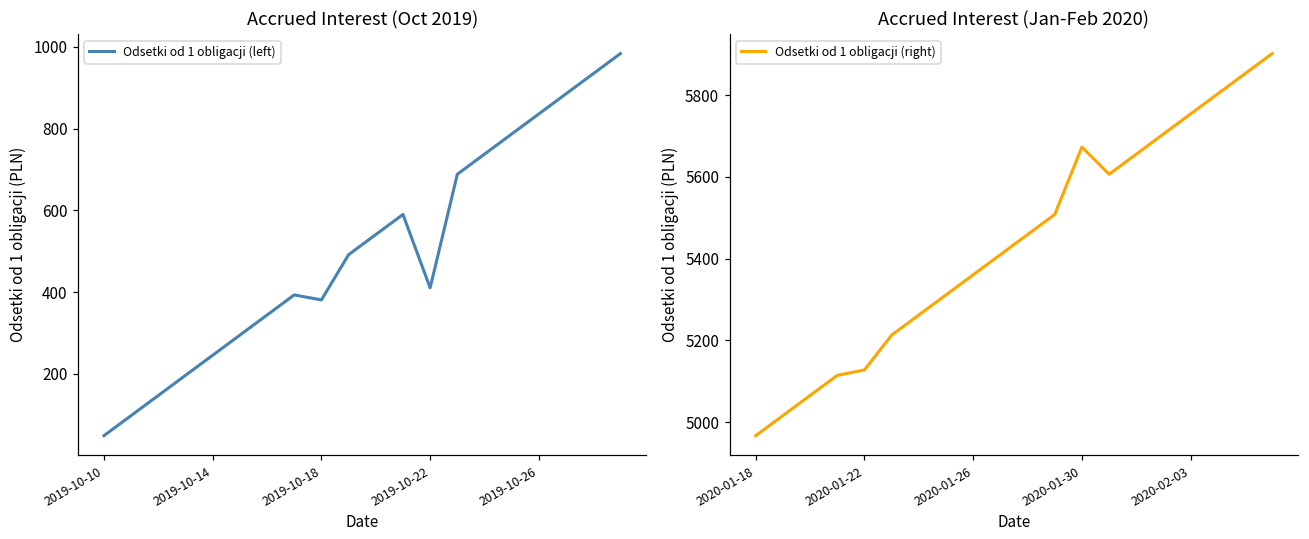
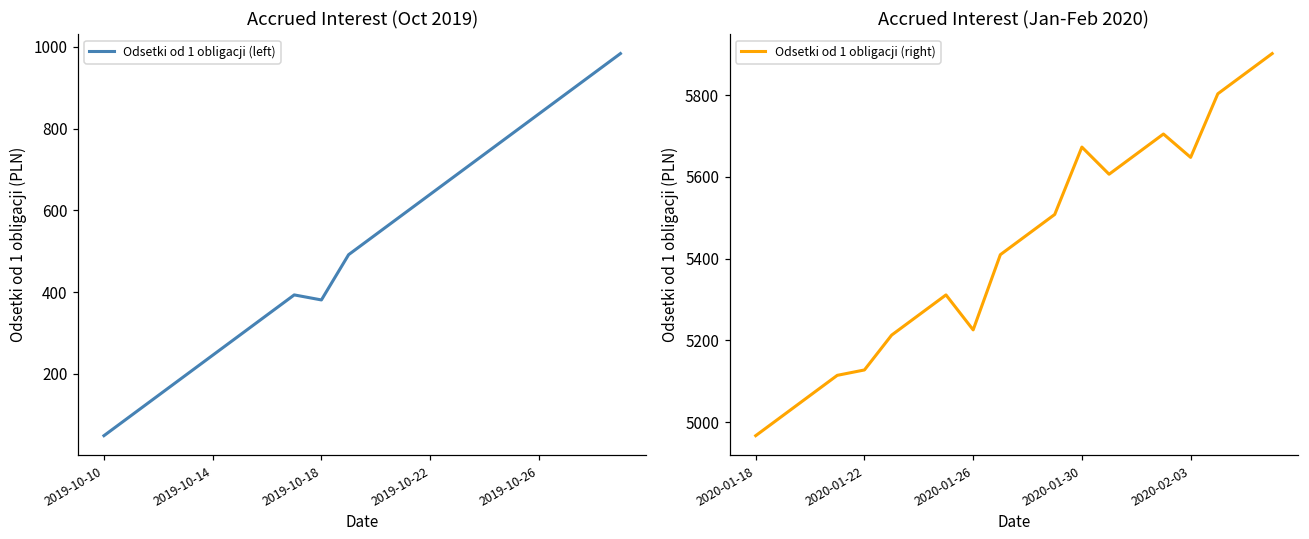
Accrued Interest (Oct 2019), 2019-10-22: 410 -> 640
Accrued Interest (Jan-Feb 2020), 2020-01-26: 5360 -> 5230
Accrued Interest (Jan-Feb 2020), 2020-02-03: 5750 -> 5650
